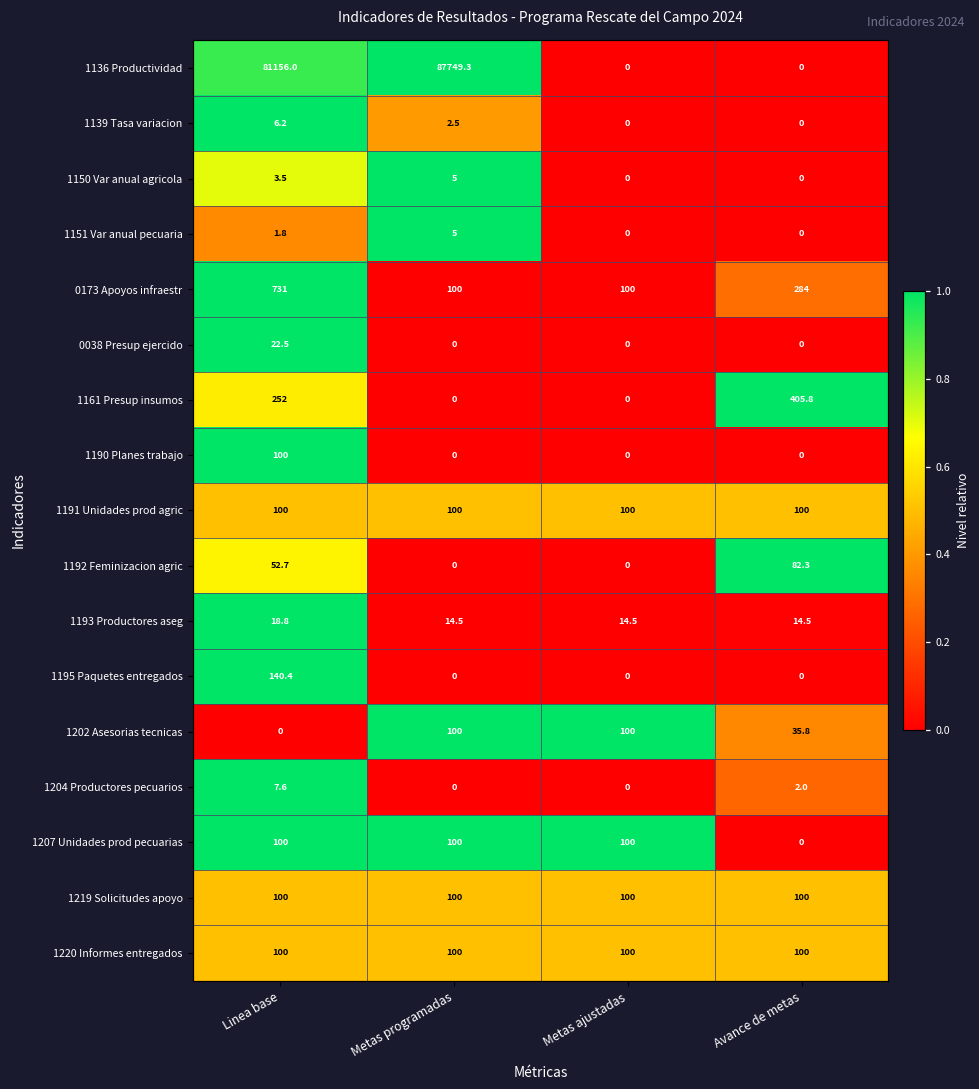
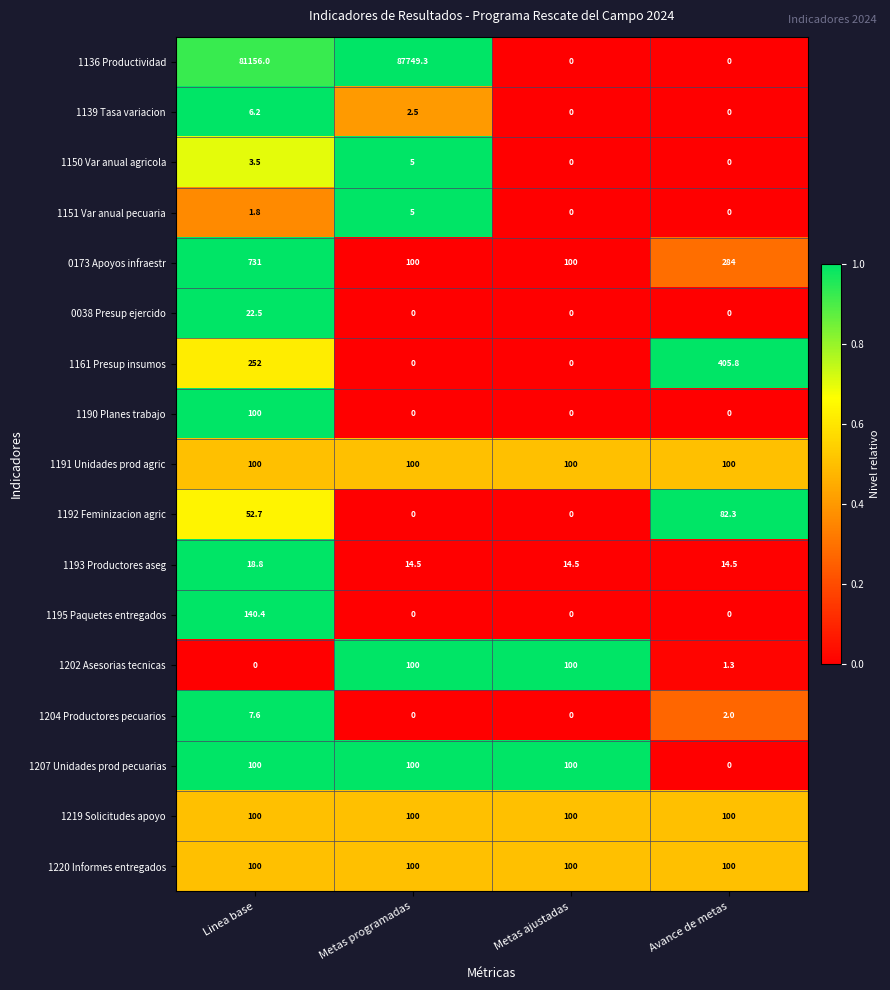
1202 Asesorias tecnicas, Avance de metas: 35.8 -> 1.3
